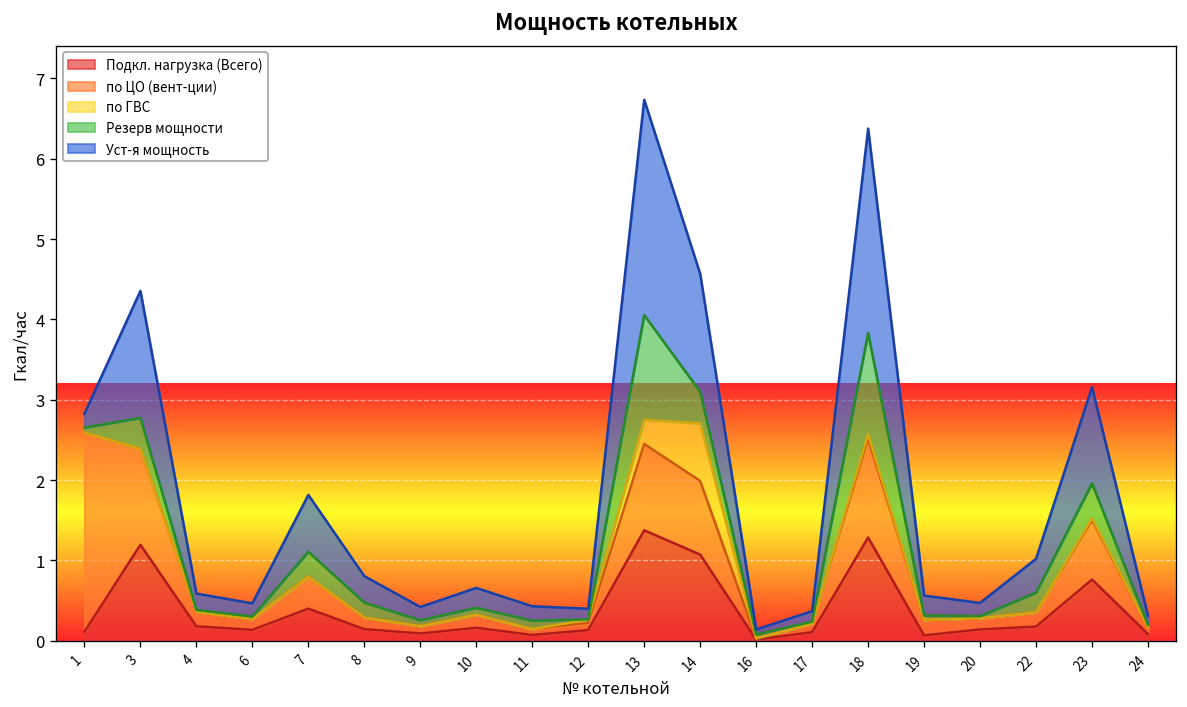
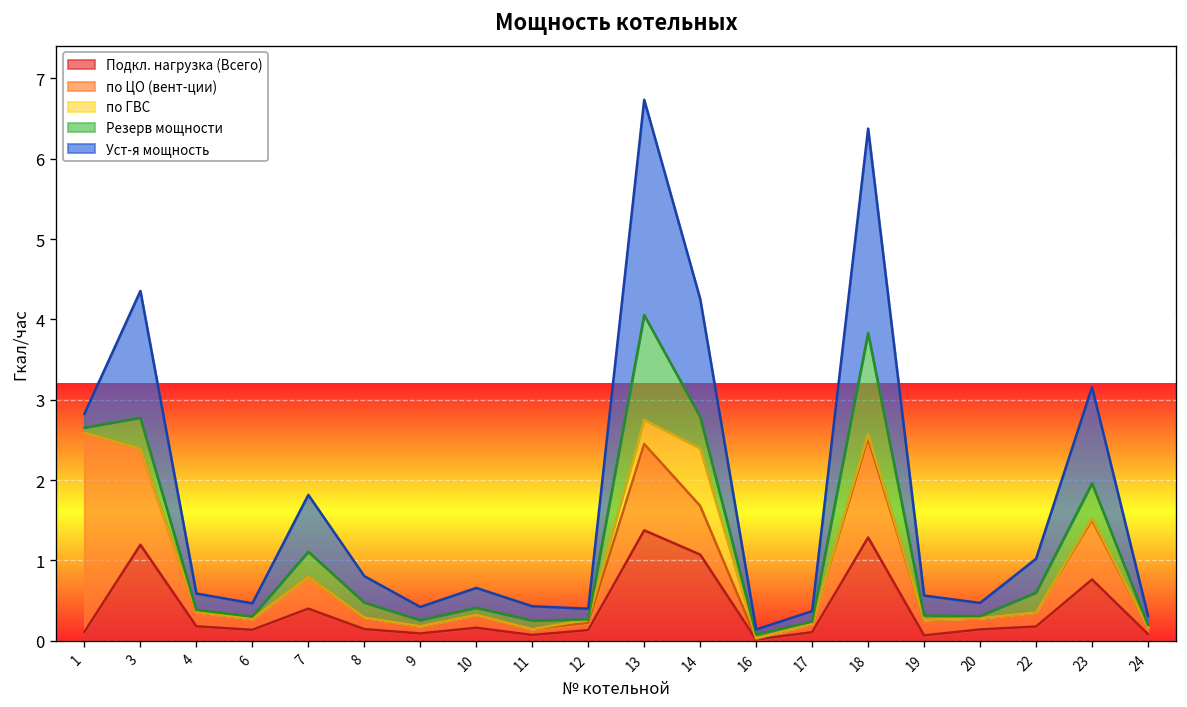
по ЦО (вент-ции), 14: 0.9 -> 0.6
